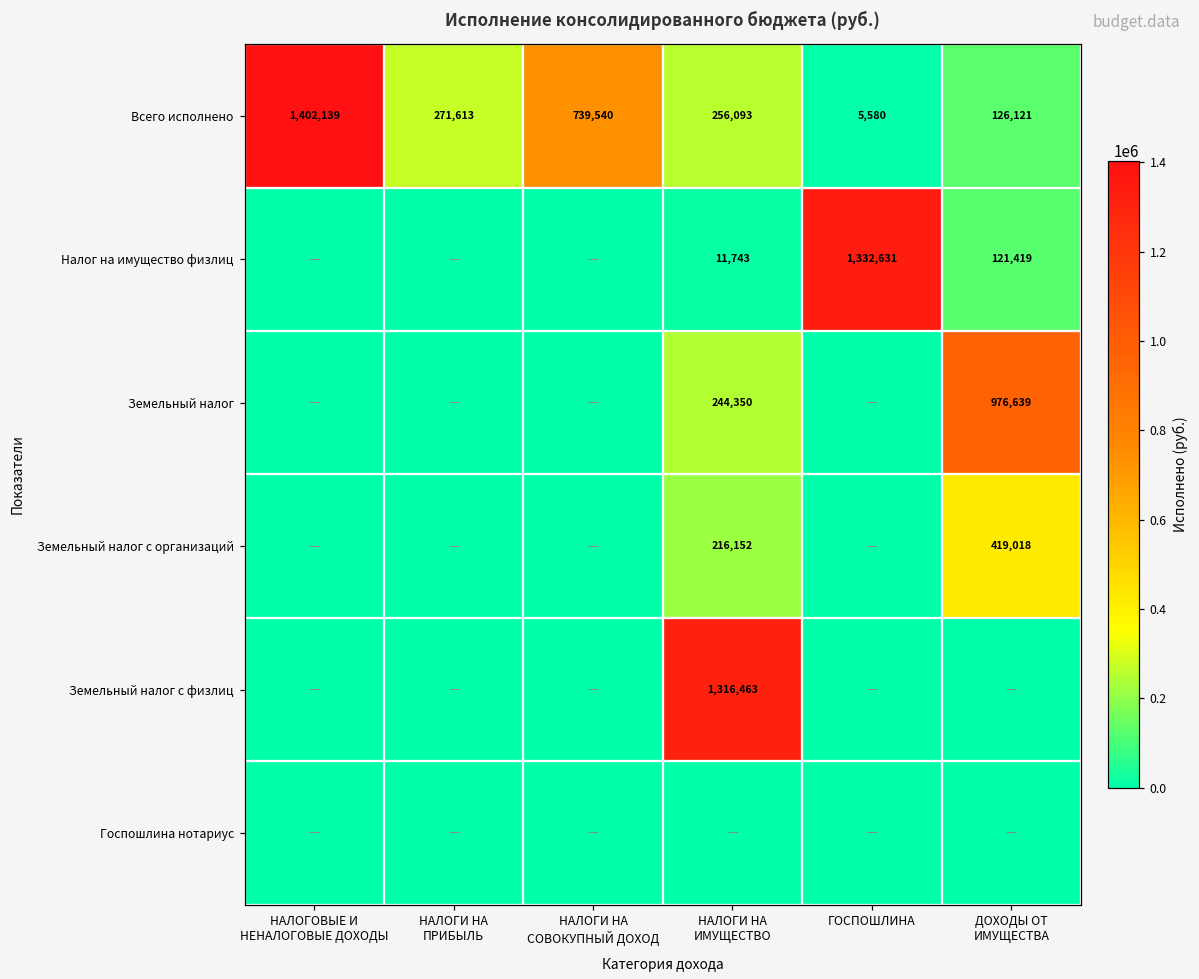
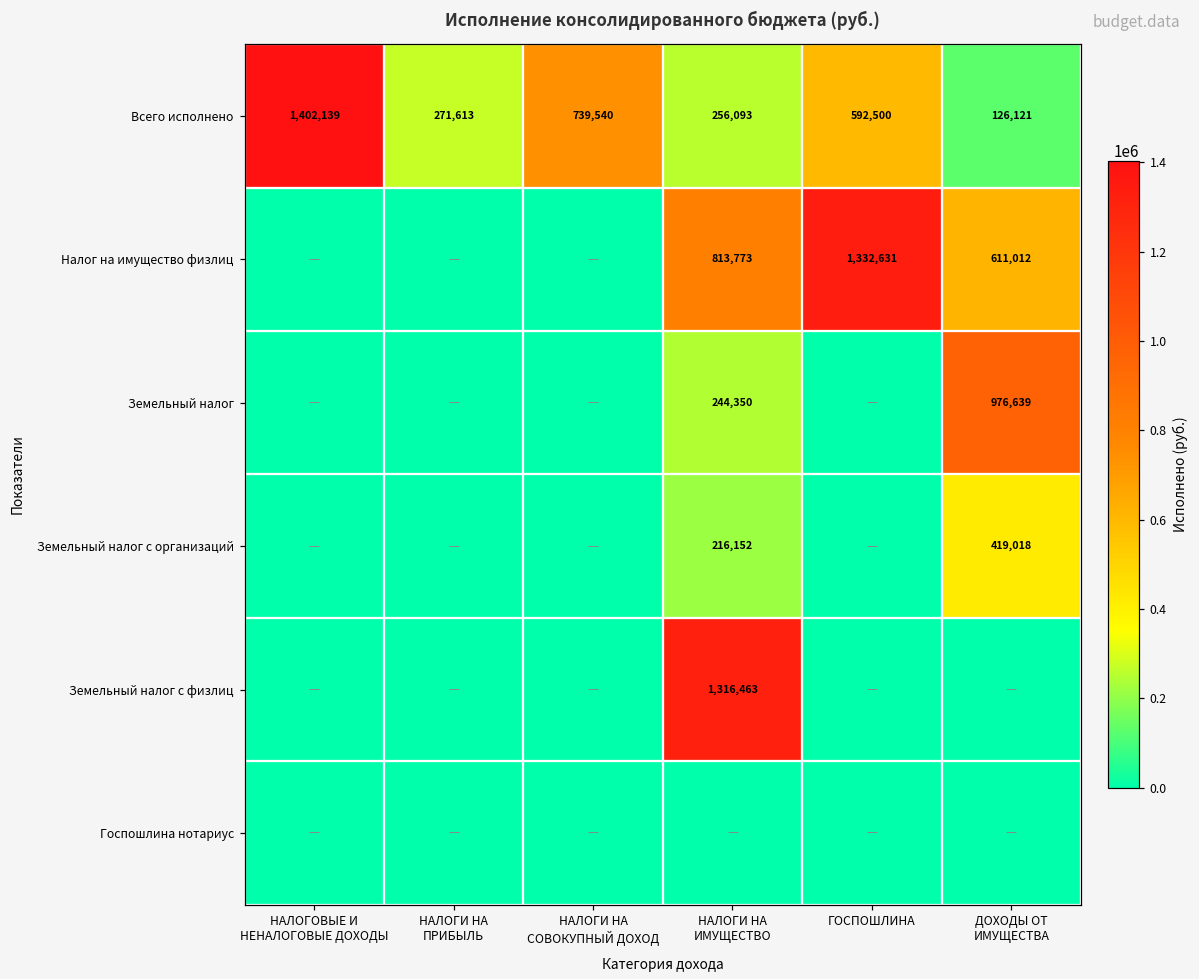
Всего исполнено, ГОСПОШЛИНА: 5,580 -> 592,500
Налог на имущество физлиц, НАЛОГИ НА ИМУЩЕСТВО: 11,743 -> 813,773
Налог на имущество физлиц, ДОХОДЫ ОТ ИМУЩЕСТВА: 121,419 -> 611,012
